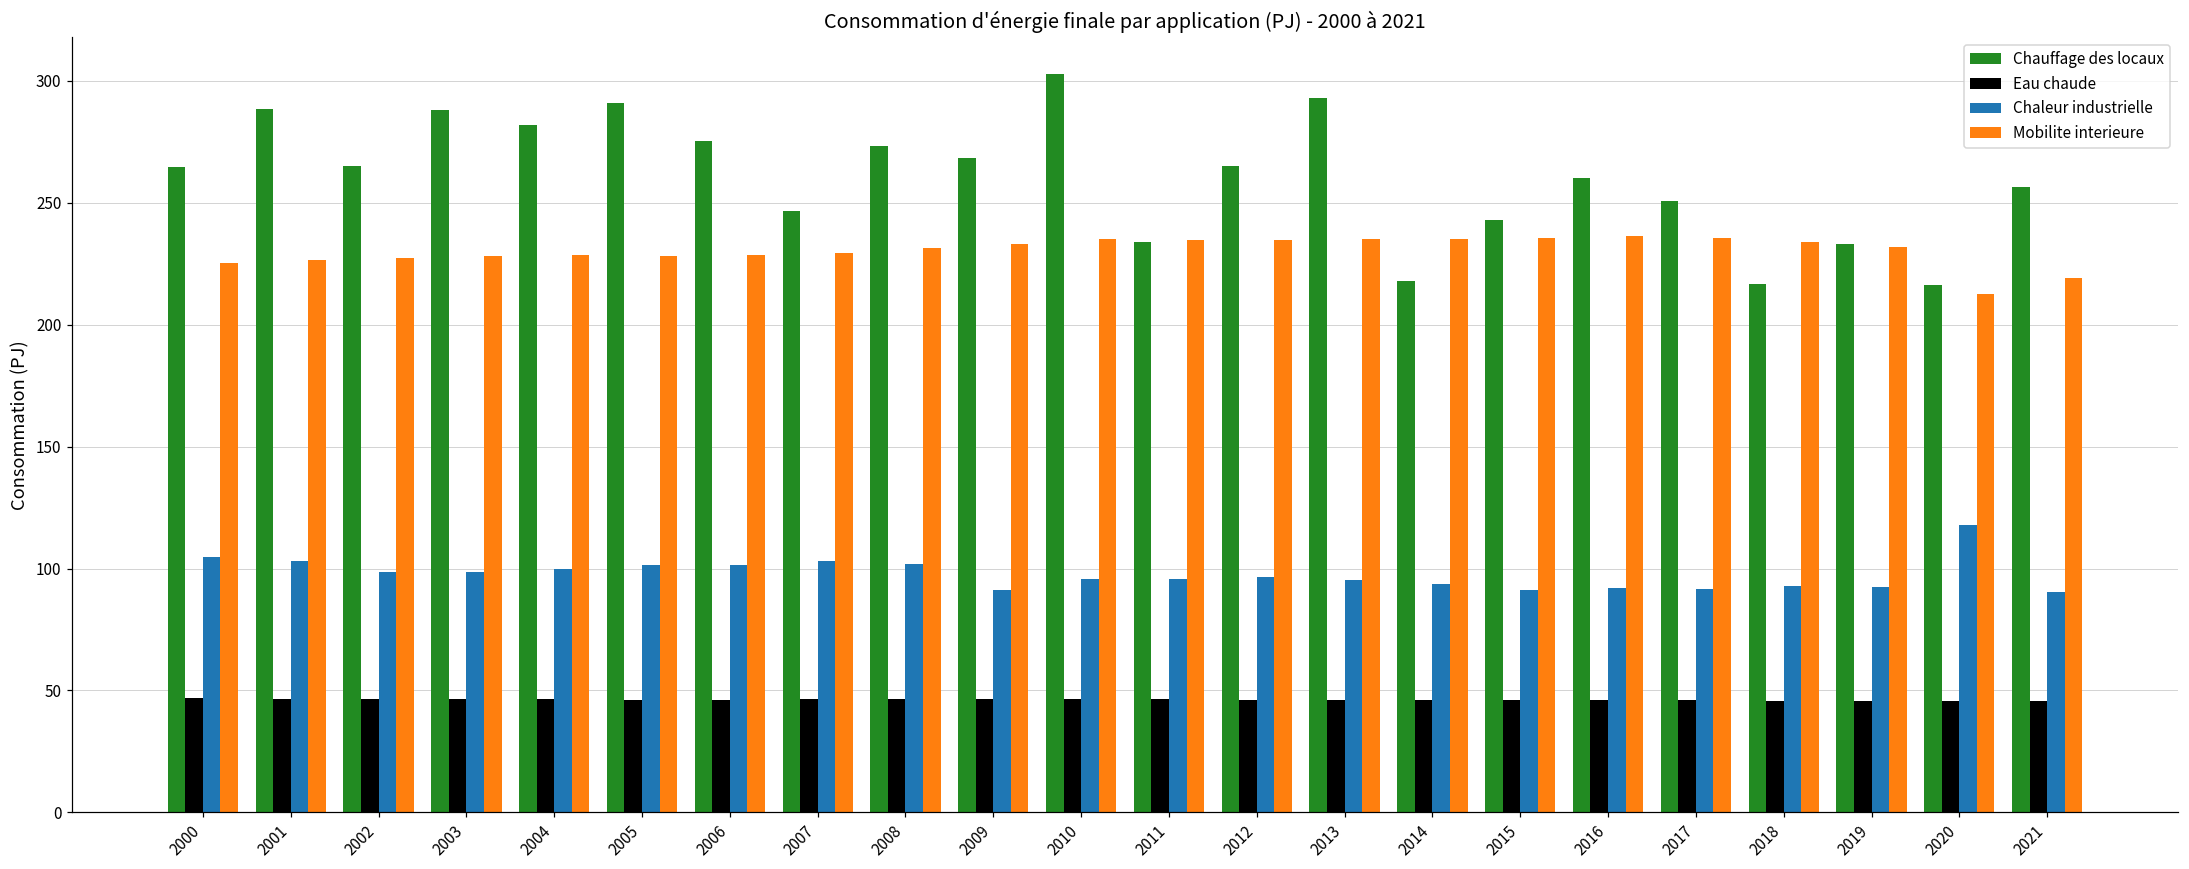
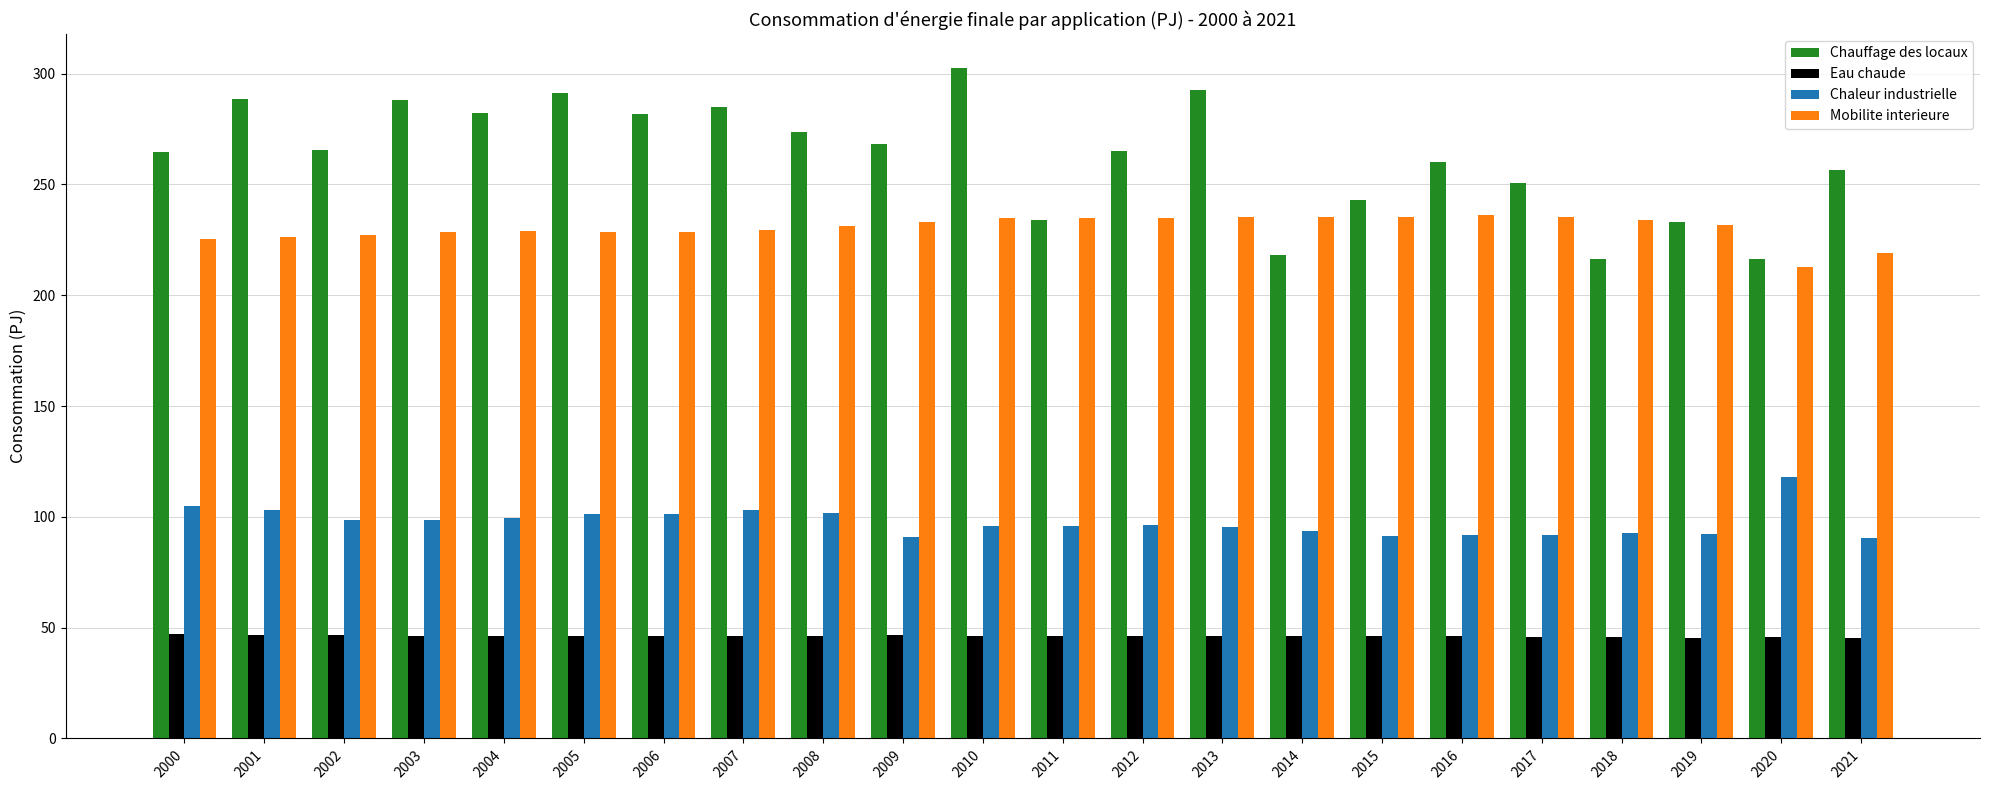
Chauffage des locaux, 2006: 275 -> 282
Chauffage des locaux, 2007: 247 -> 285
